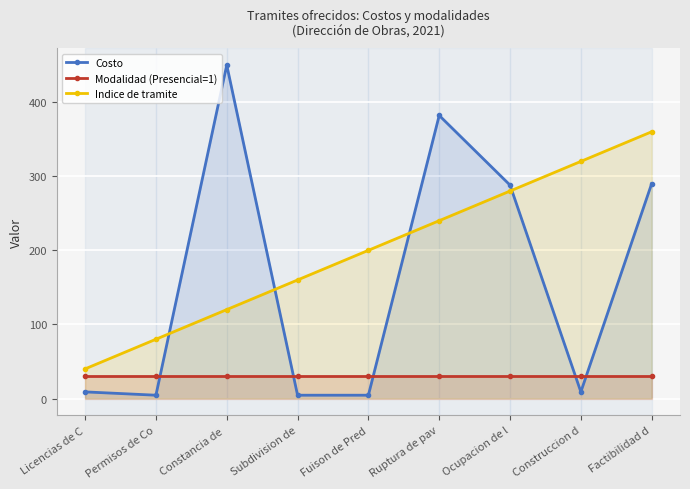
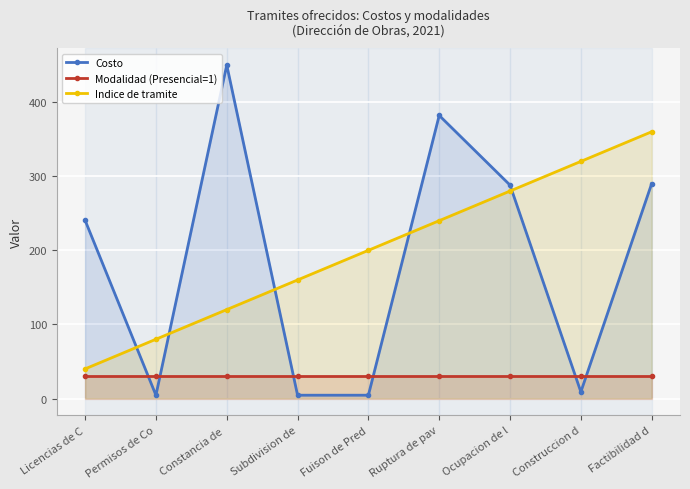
Costo, Licencias de C: 10 -> 240
